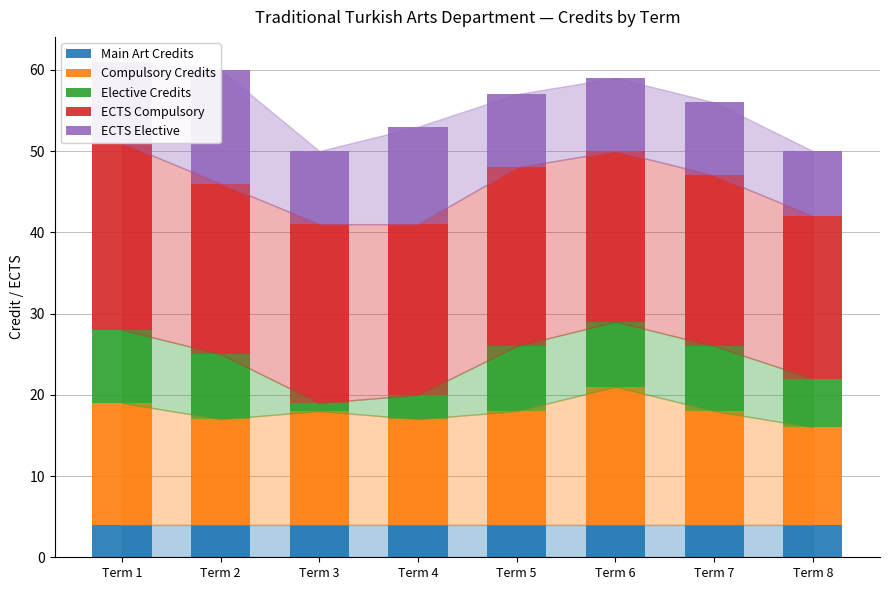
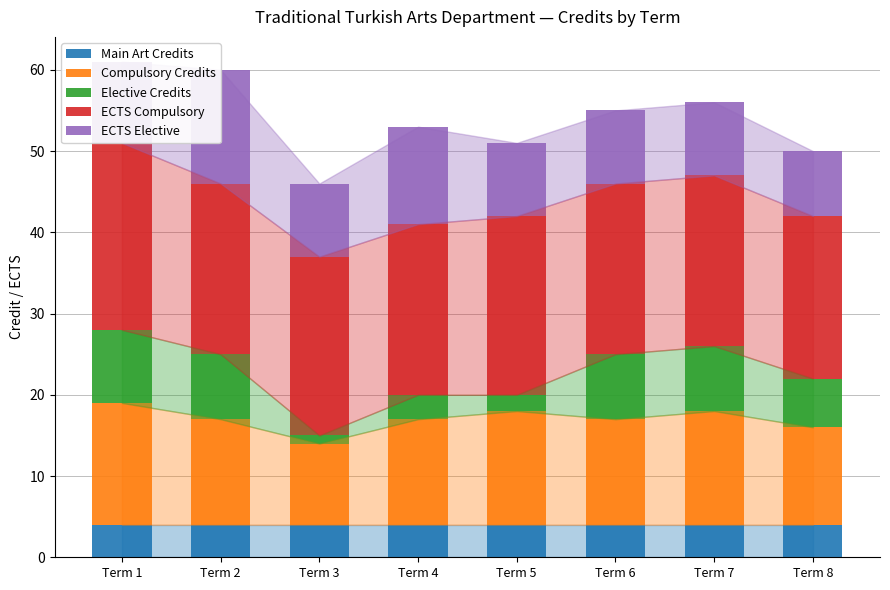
Compulsory Credits, Term 3: 14 -> 10
Elective Credits, Term 5: 8 -> 2
Compulsory Credits, Term 6: 17 -> 13
